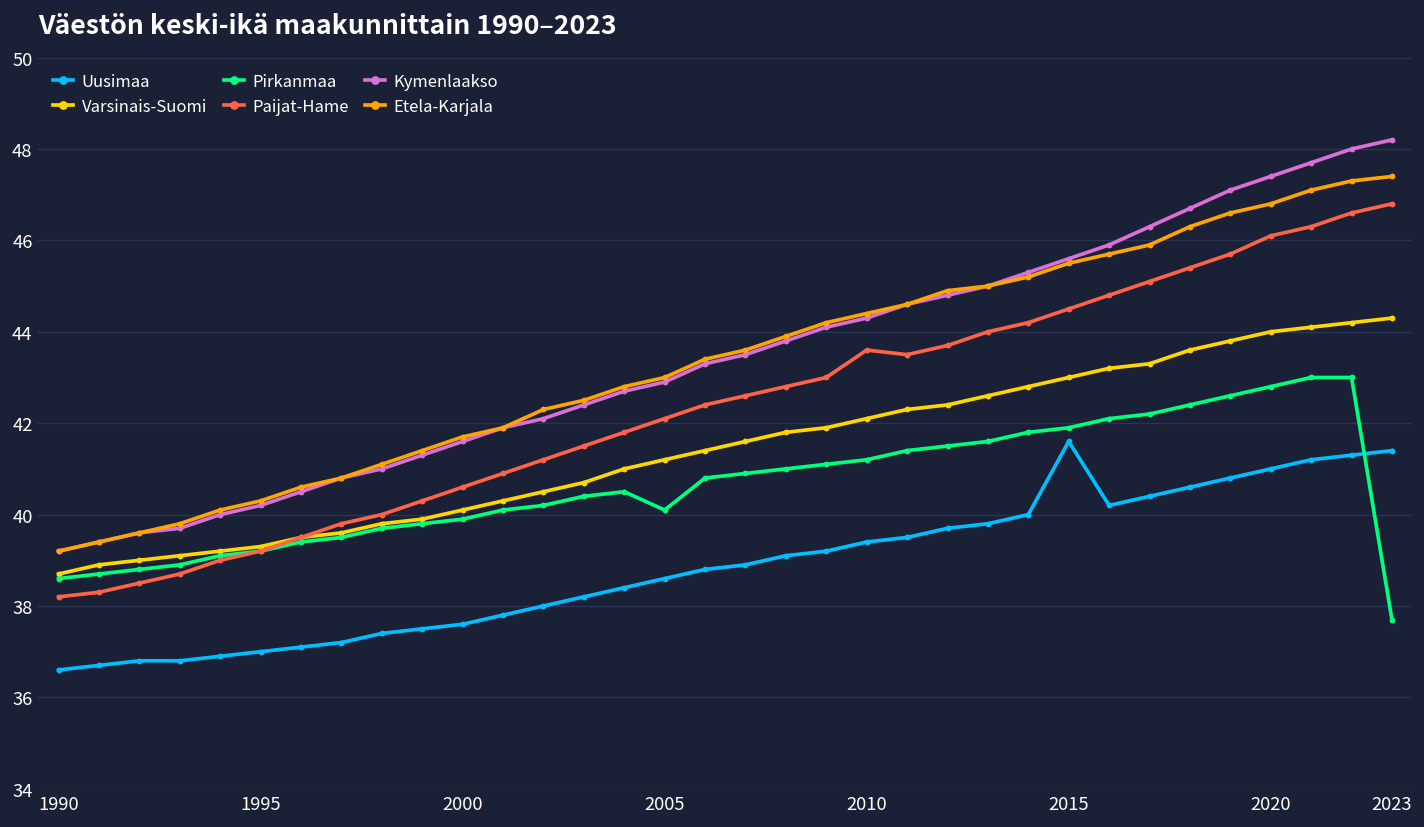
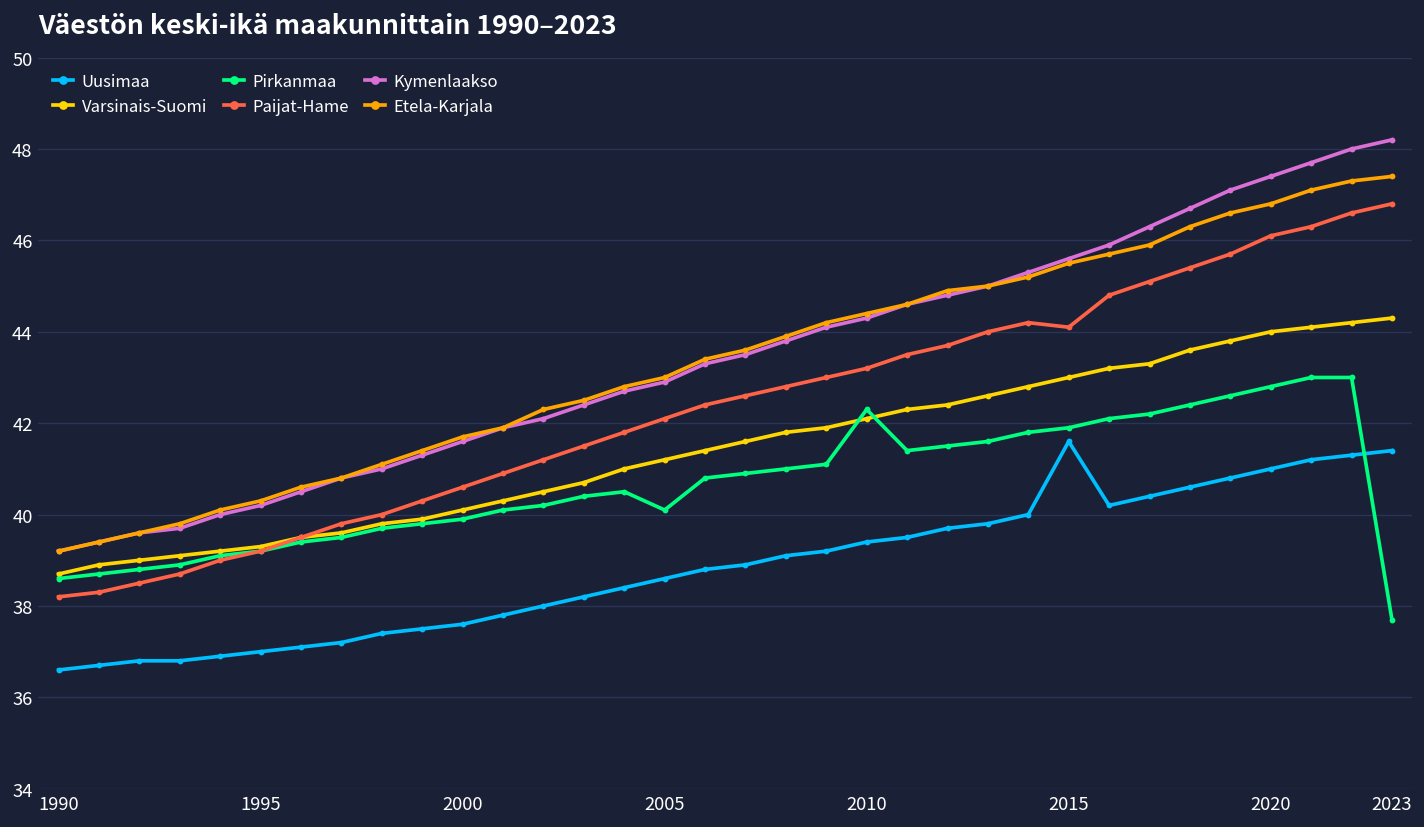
Pirkanmaa, 2010: 41.2 -> 42.3
Paijat-Hame, 2010: 43.6 -> 43.2
Paijat-Hame, 2015: 44.5 -> 44.1
